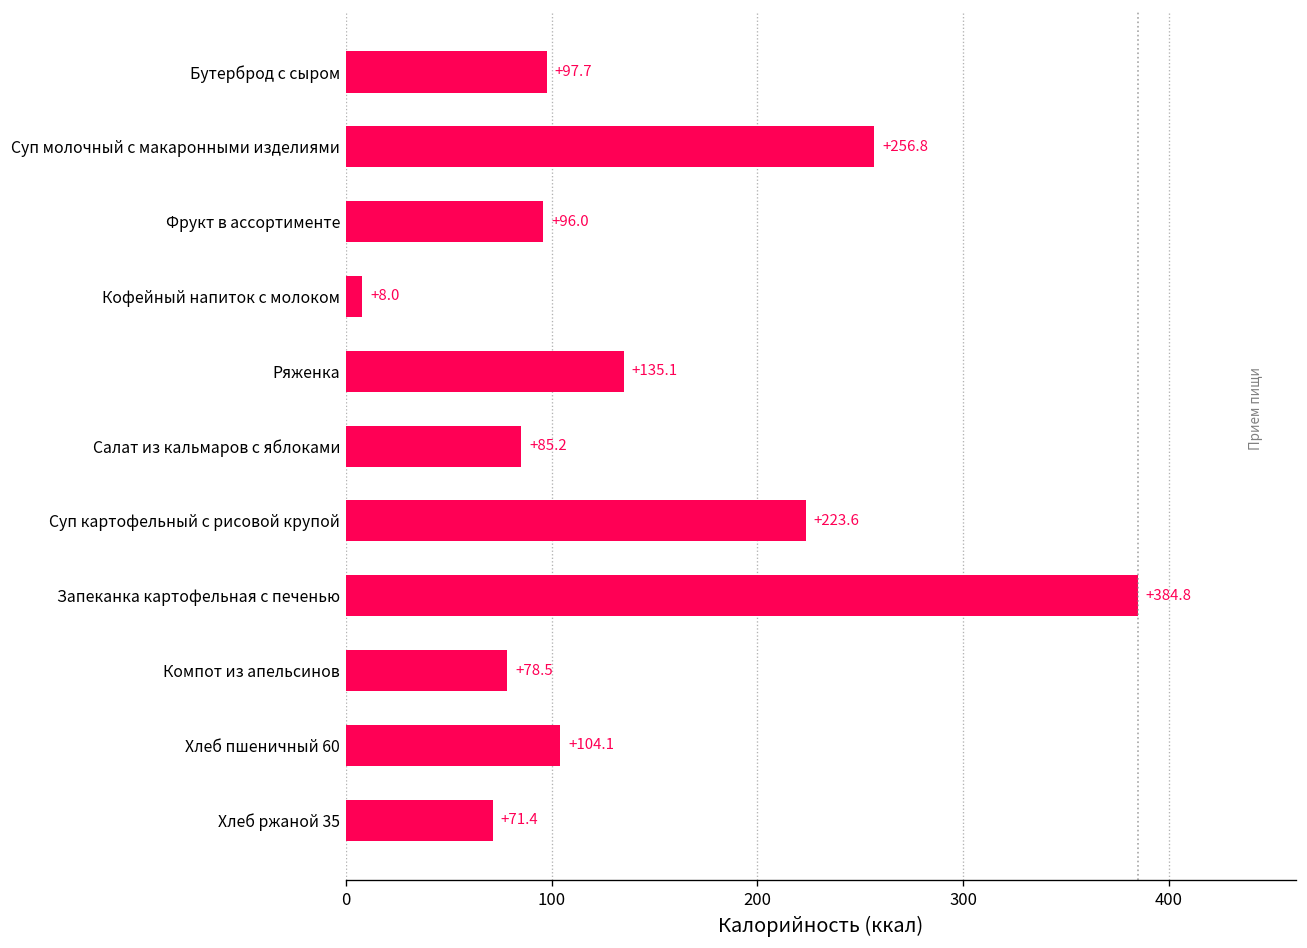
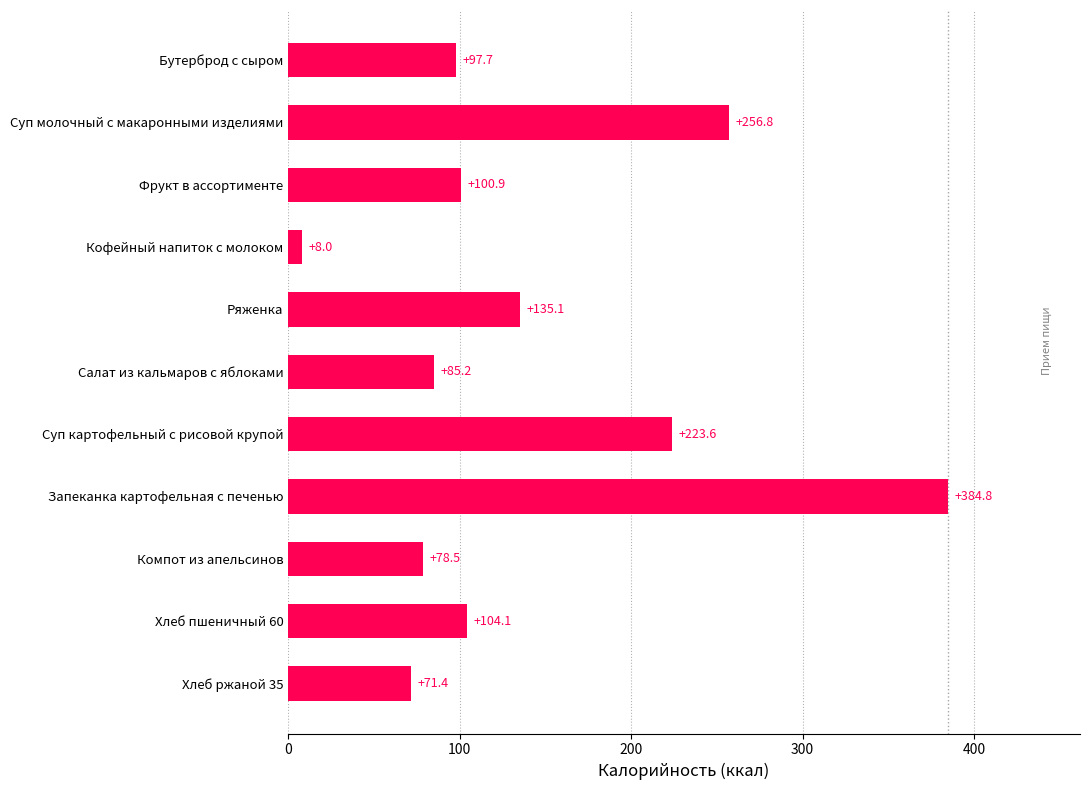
Фрукт в ассортименте: +96.0 -> +100.9
